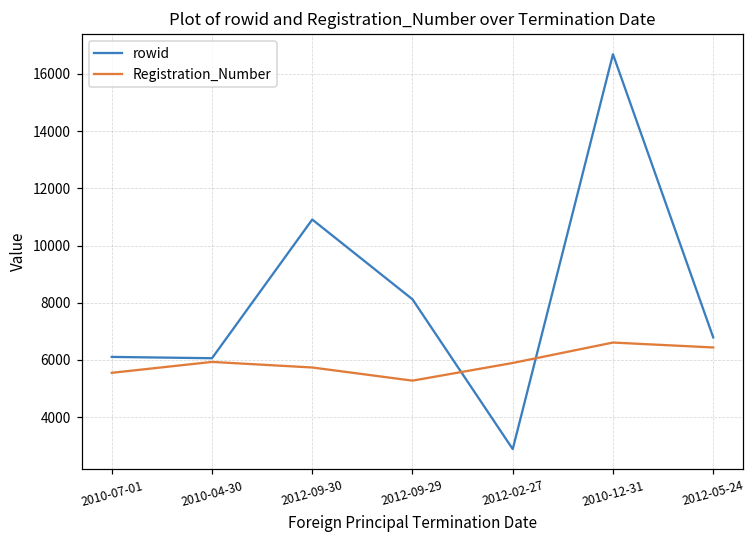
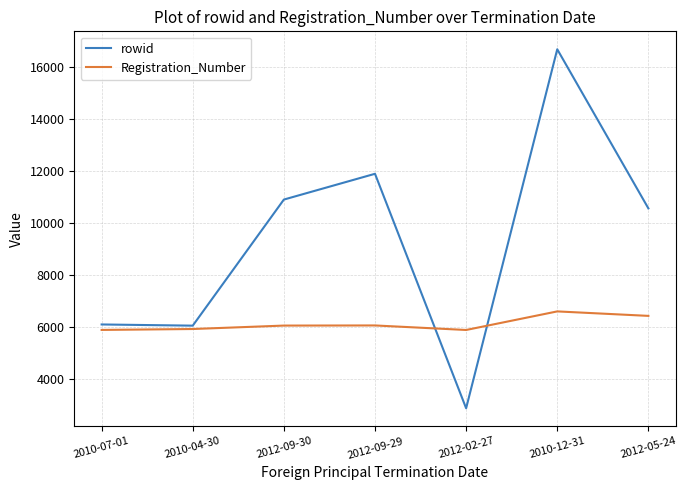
Registration_Number, 2010-07-01: 5600 -> 5900
Registration_Number, 2012-09-30: 5700 -> 6100
rowid, 2012-09-29: 8100 -> 11900
Registration_Number, 2012-09-29: 5300 -> 6100
rowid, 2012-05-24: 6800 -> 10600
